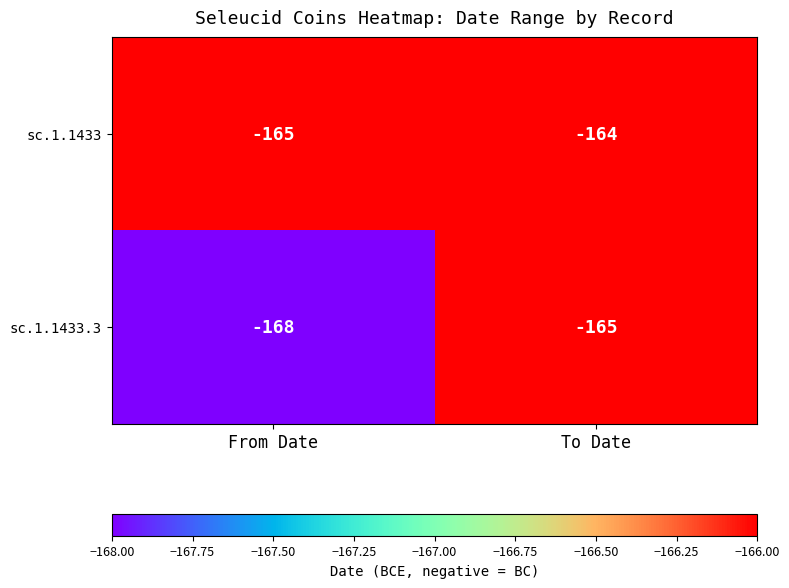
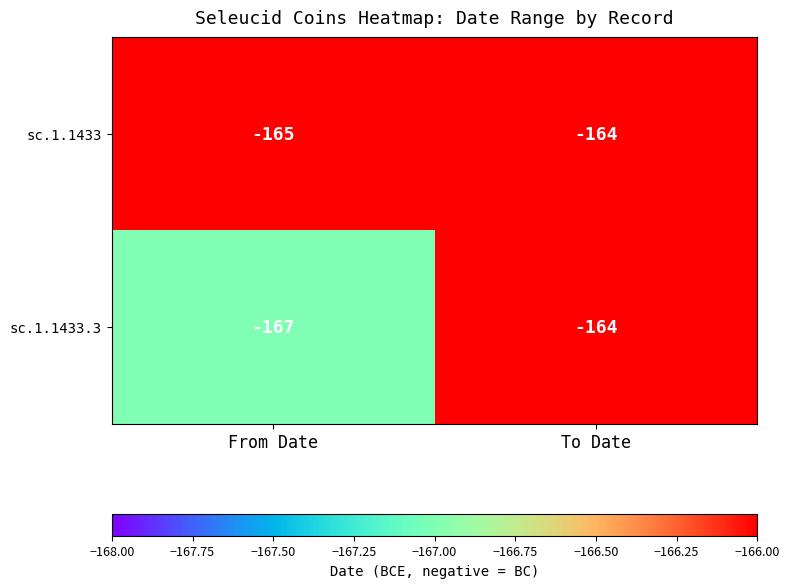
sc.1.1433.3, From Date: -168 -> -167
sc.1.1433.3, To Date: -165 -> -164
